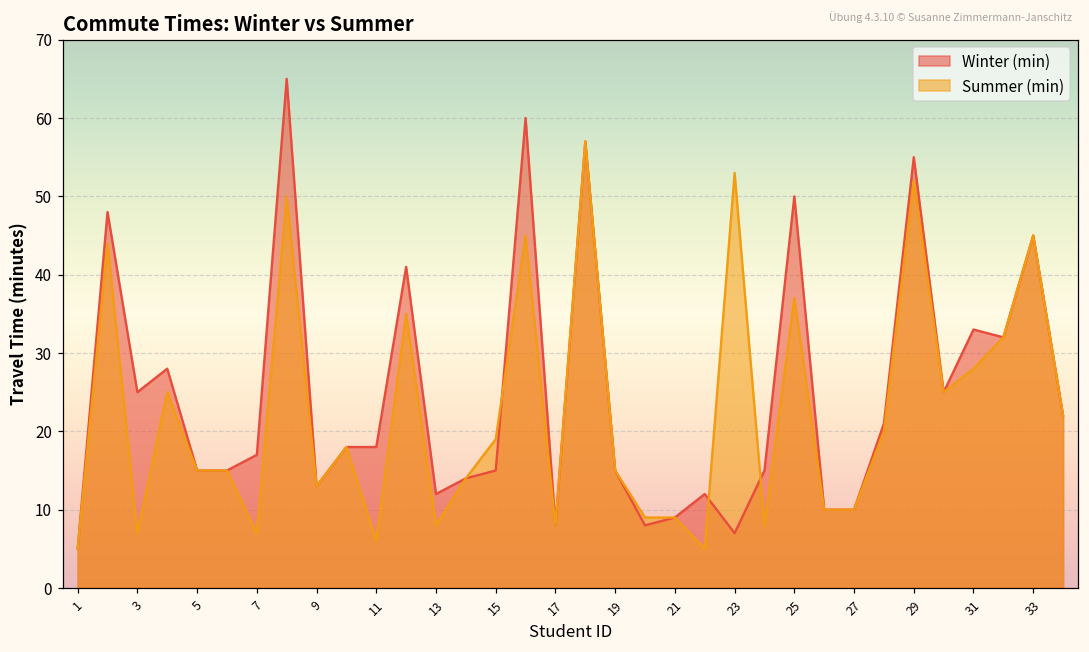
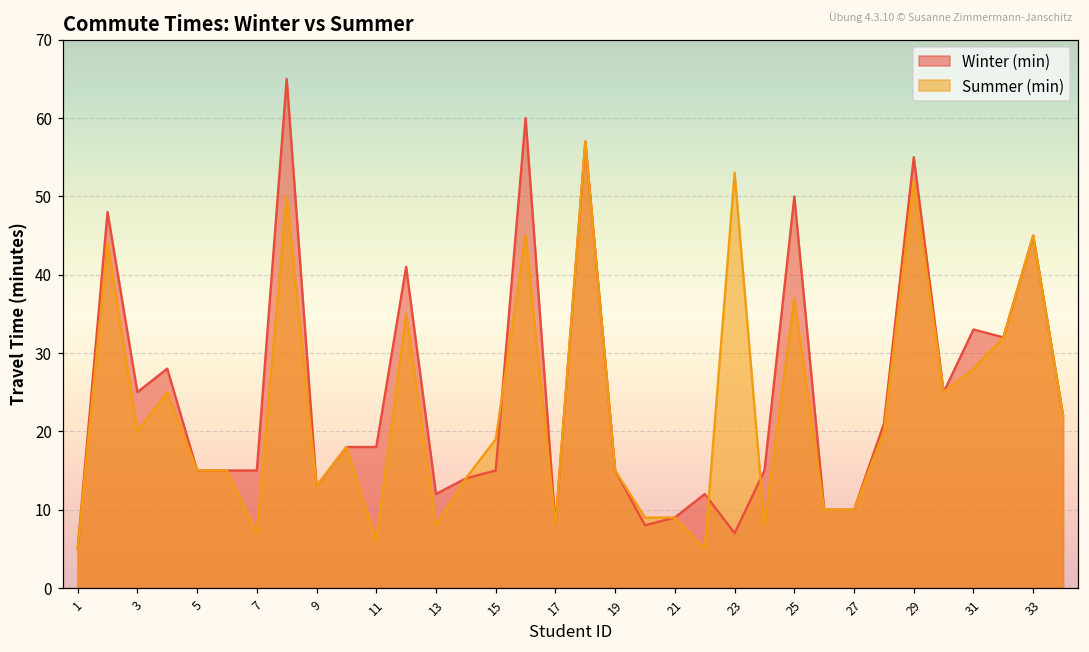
Summer (min), 3: 7 -> 20
Winter (min), 7: 17 -> 15
